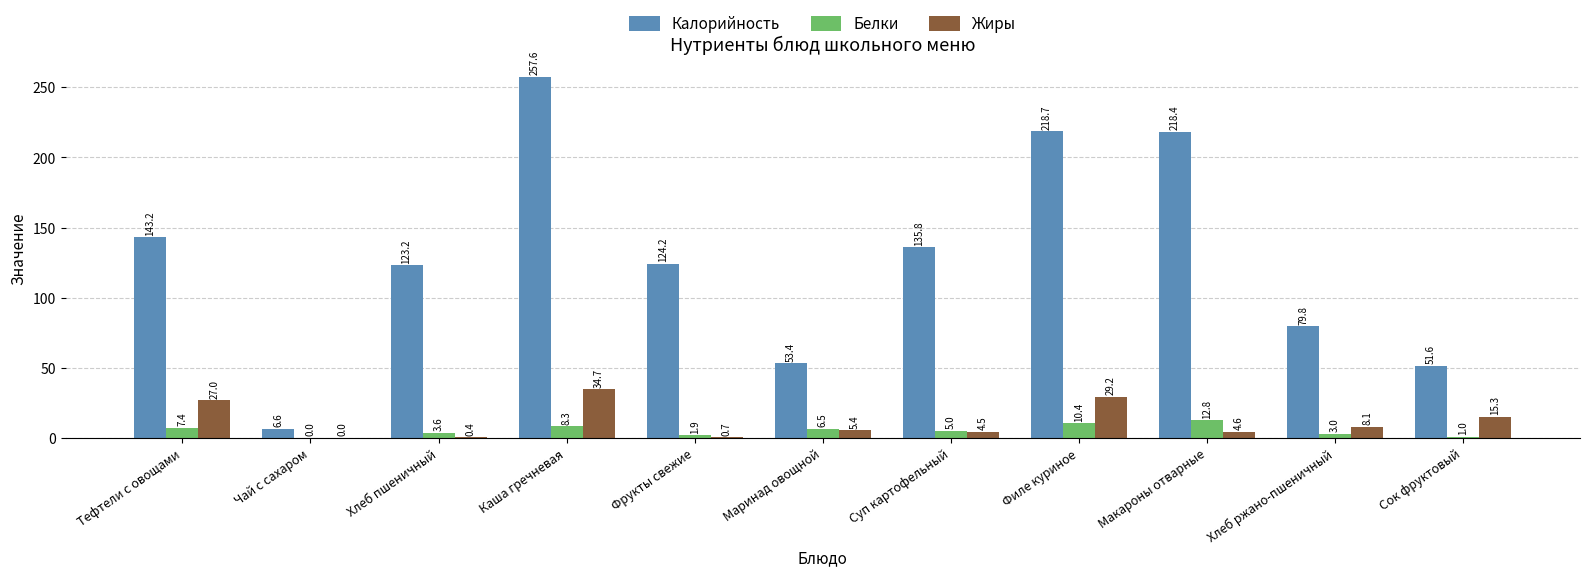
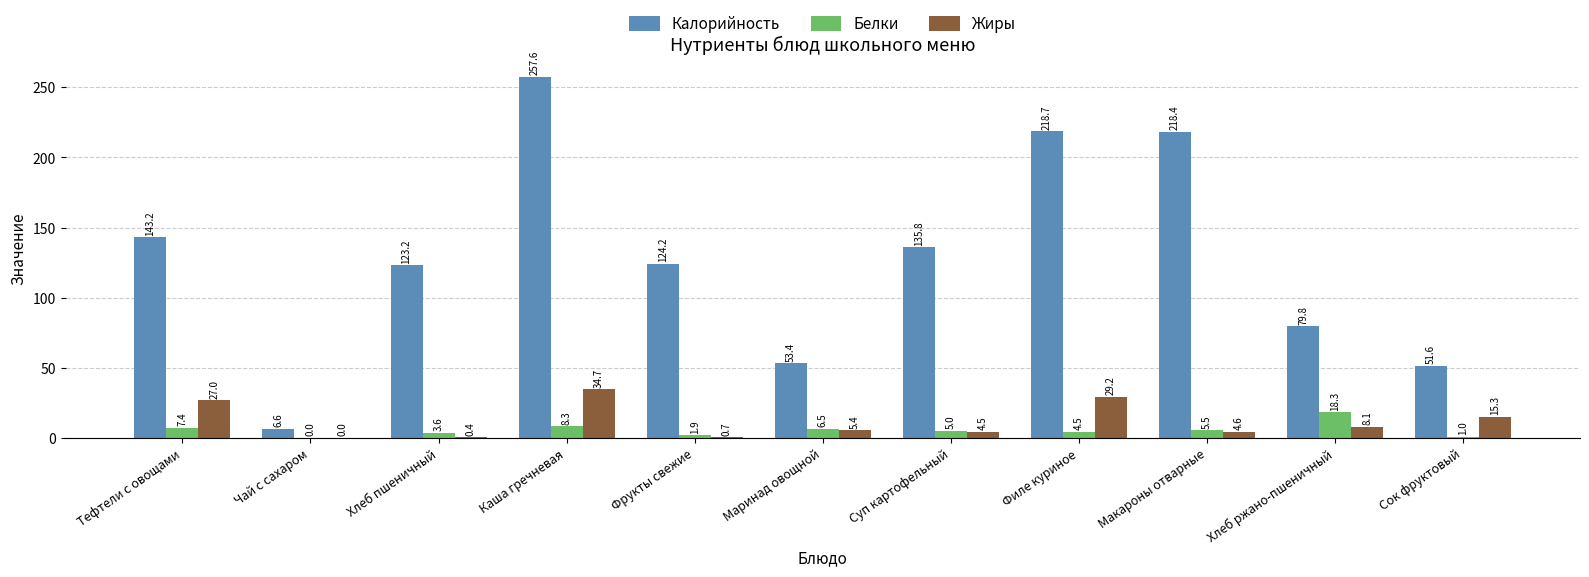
Белки, Филе куриное: 10.4 -> 4.5
Белки, Макароны отварные: 12.8 -> 5.5
Белки, Хлеб ржано-пшеничный: 3.0 -> 18.3
